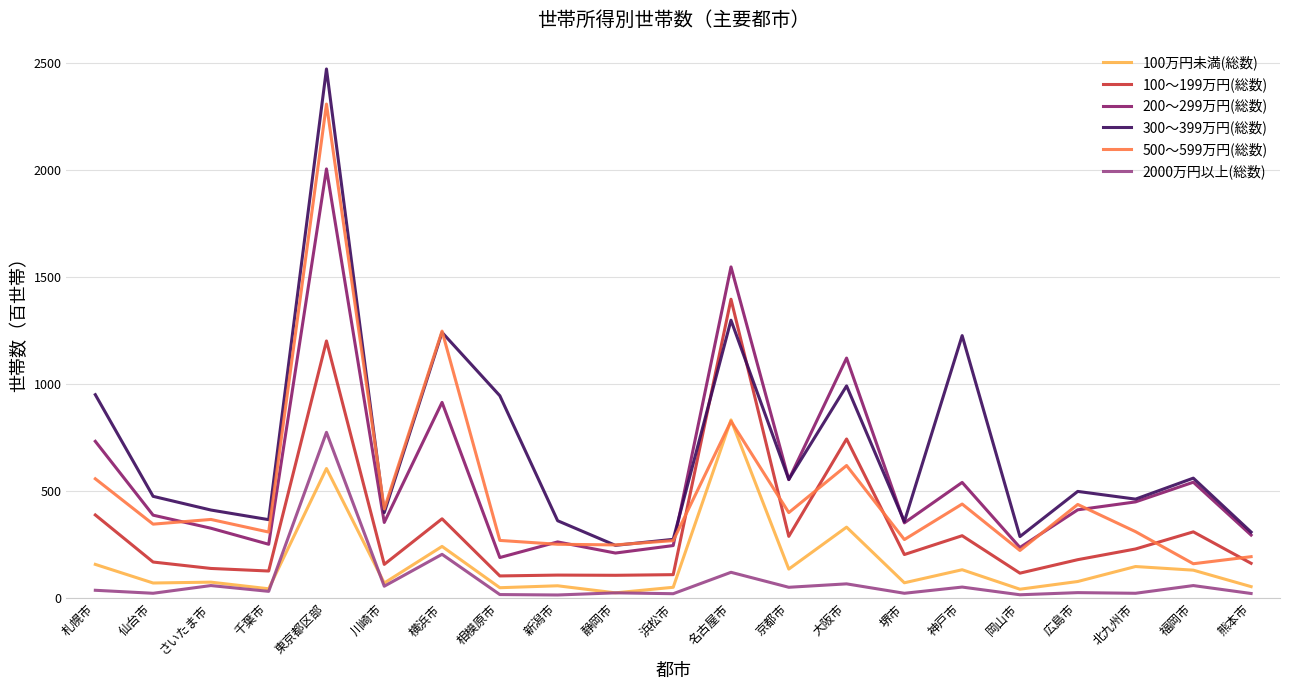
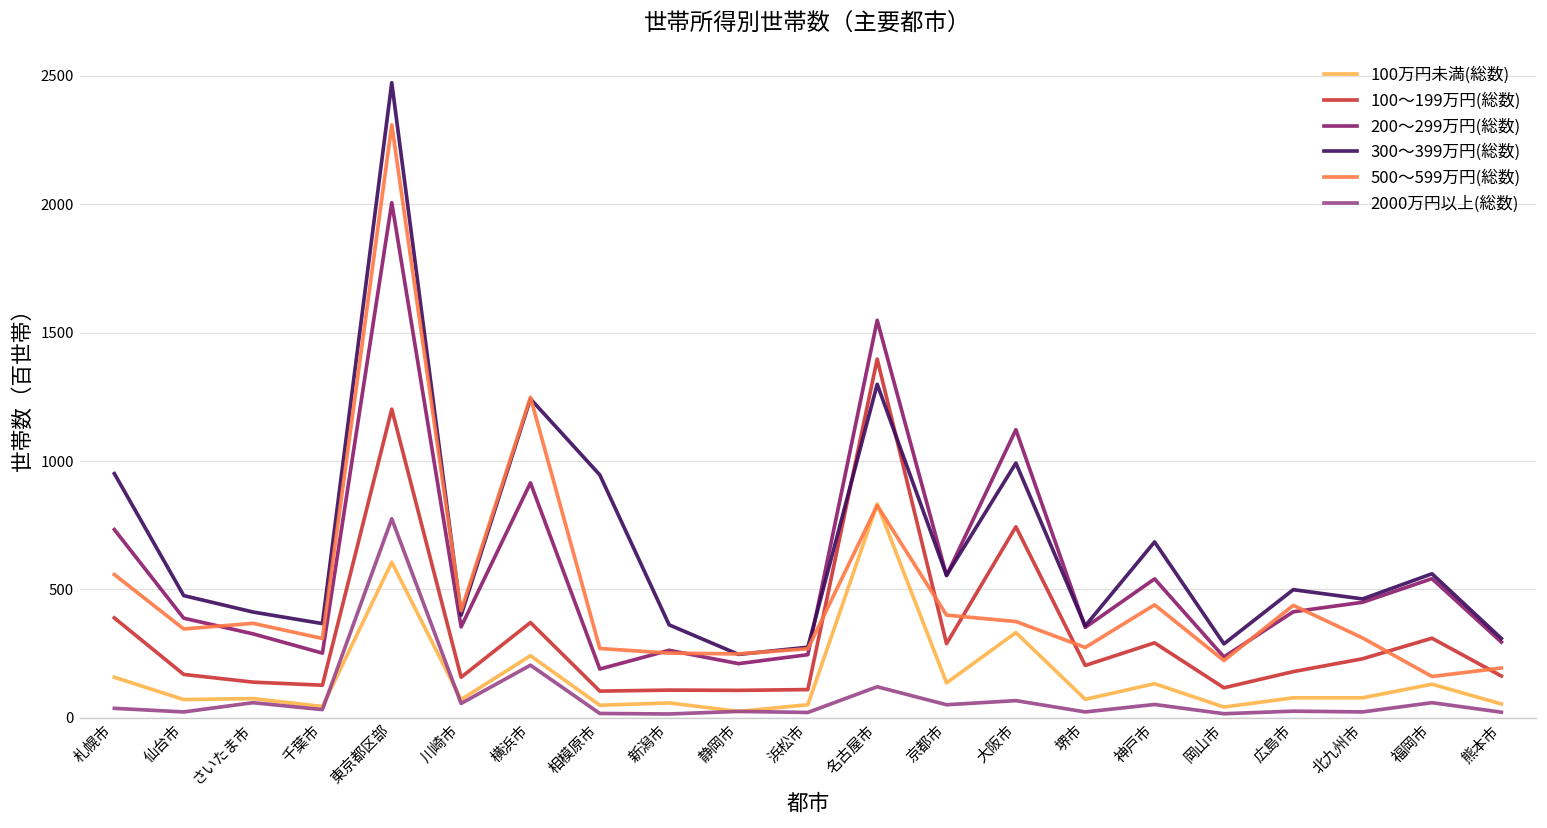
500～599万円(総数), 大阪市: 620 -> 380
300～399万円(総数), 神戸市: 1230 -> 690
100万円未満(総数), 北九州市: 150 -> 80
